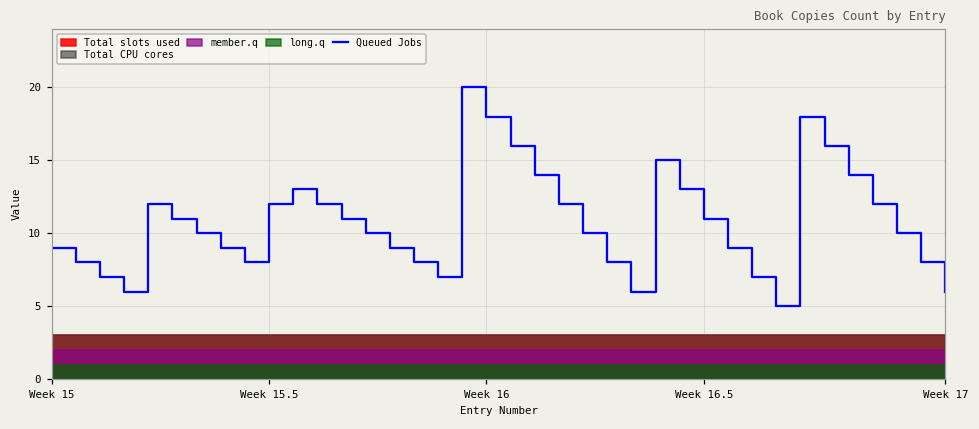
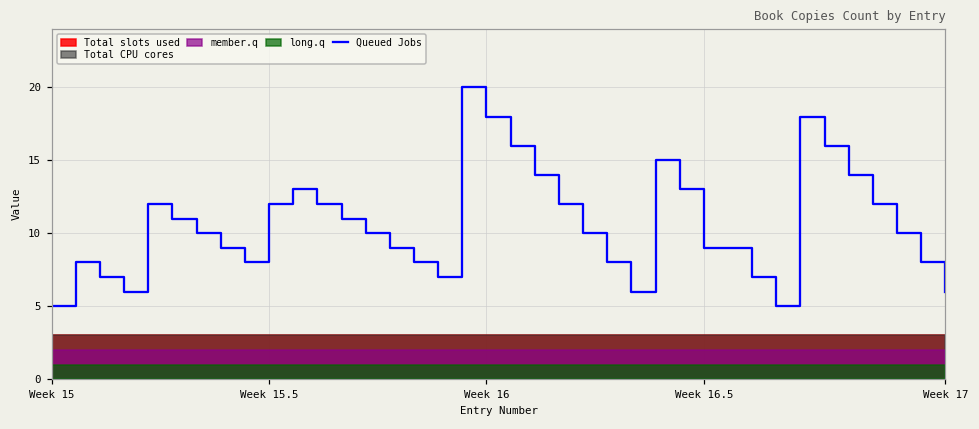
Queued Jobs, Week 15: 9 -> 5
Queued Jobs, Week 16.5: 11 -> 9
